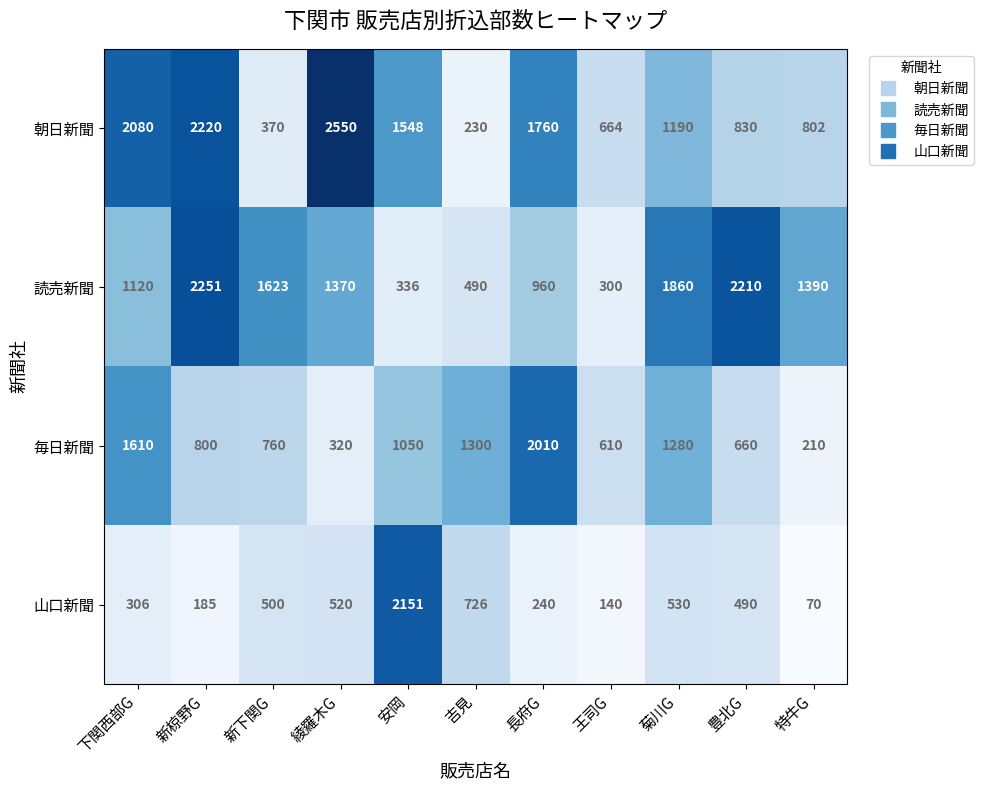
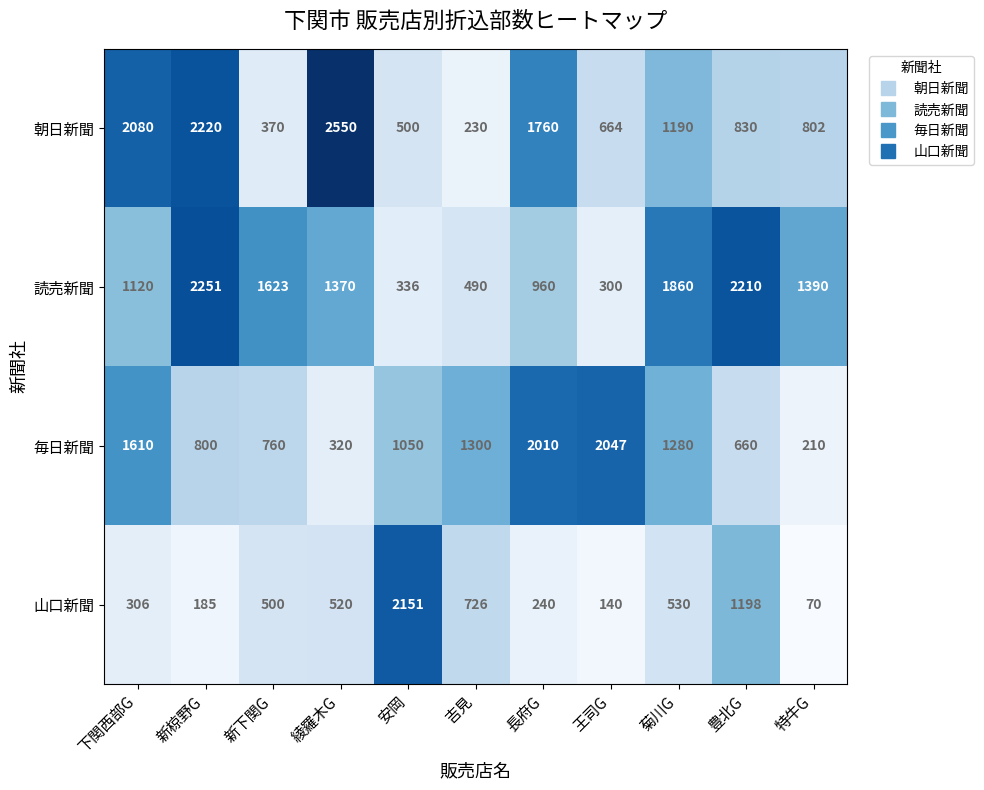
朝日新聞, 安岡: 1548 -> 500
毎日新聞, 王司G: 610 -> 2047
山口新聞, 豊北G: 490 -> 1198
